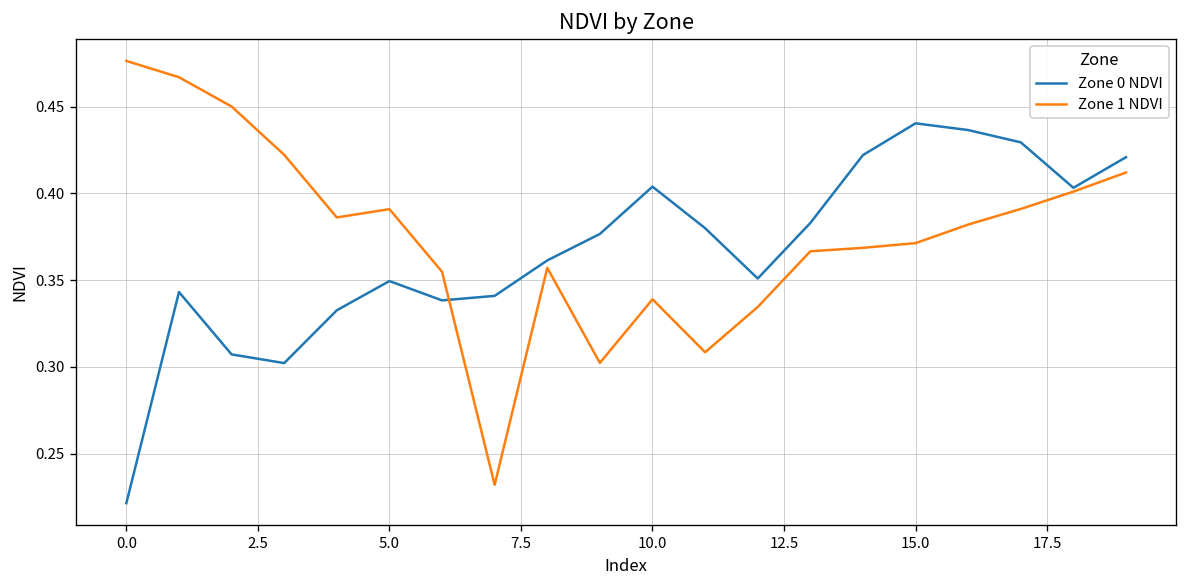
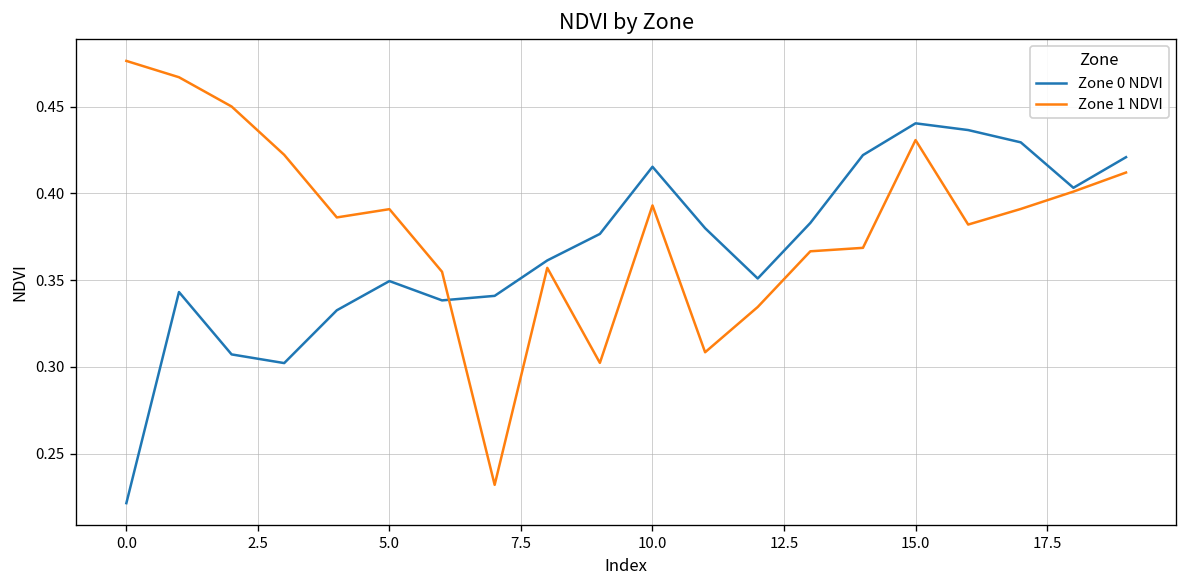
Zone 0 NDVI, 10.0: 0.404 -> 0.415
Zone 1 NDVI, 10.0: 0.339 -> 0.393
Zone 1 NDVI, 15.0: 0.371 -> 0.431
